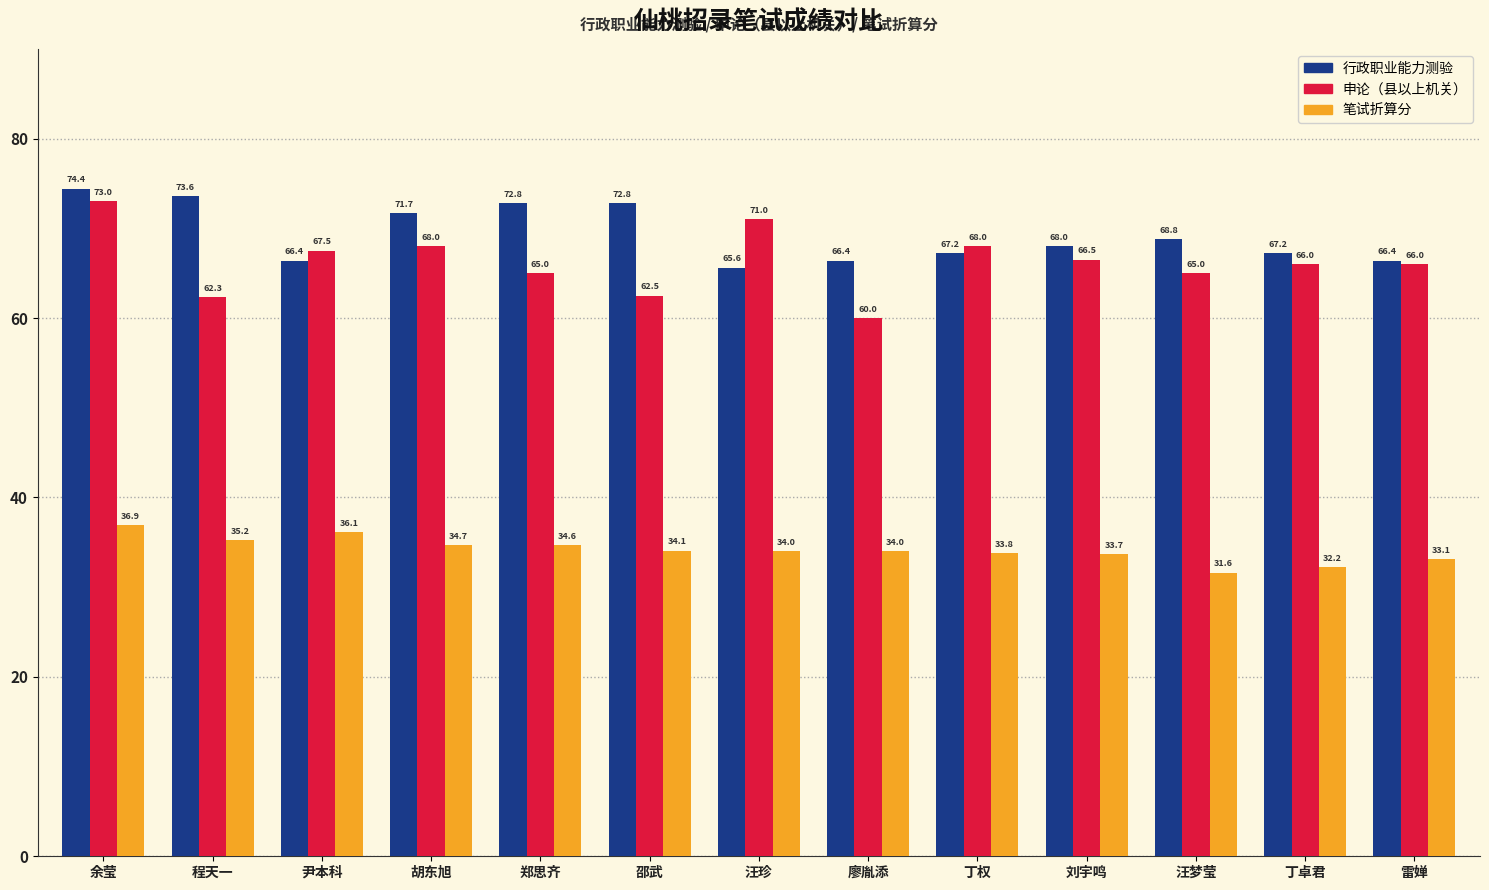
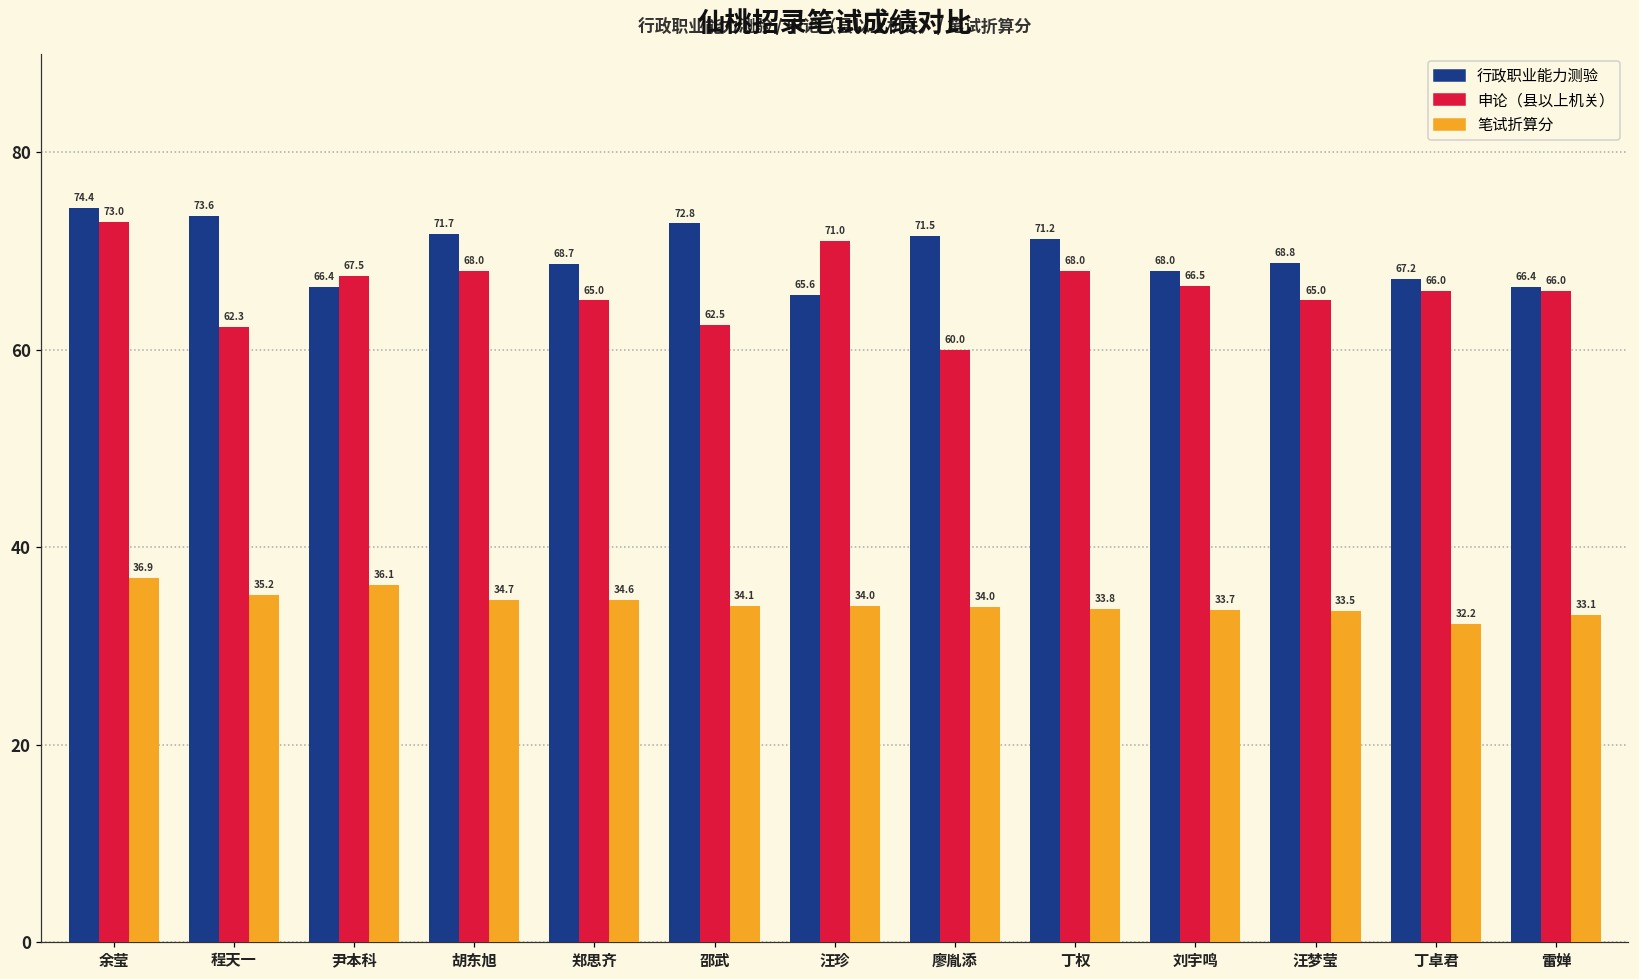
行政职业能力测验, 郑思齐: 72.8 -> 68.7
行政职业能力测验, 廖胤添: 66.4 -> 71.5
行政职业能力测验, 丁权: 67.2 -> 71.2
笔试折算分, 汪梦莹: 31.6 -> 33.5
